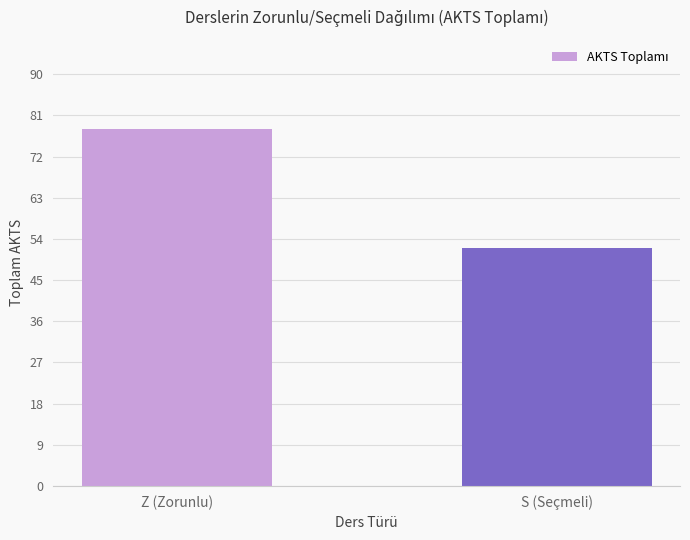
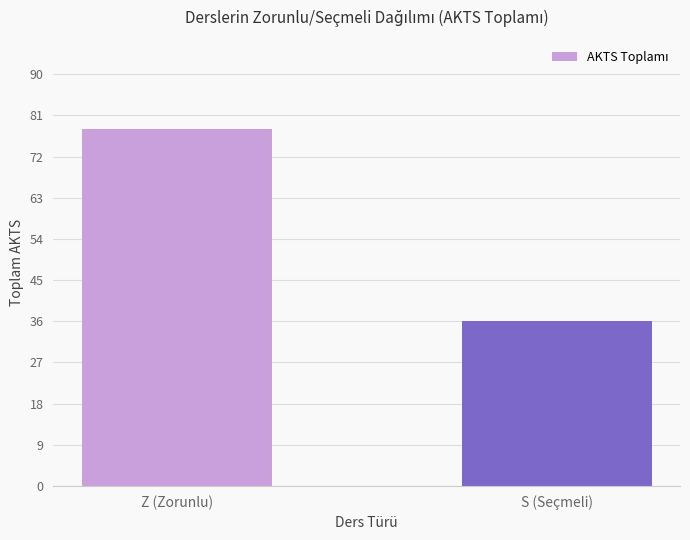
S (Seçmeli): 52 -> 36
